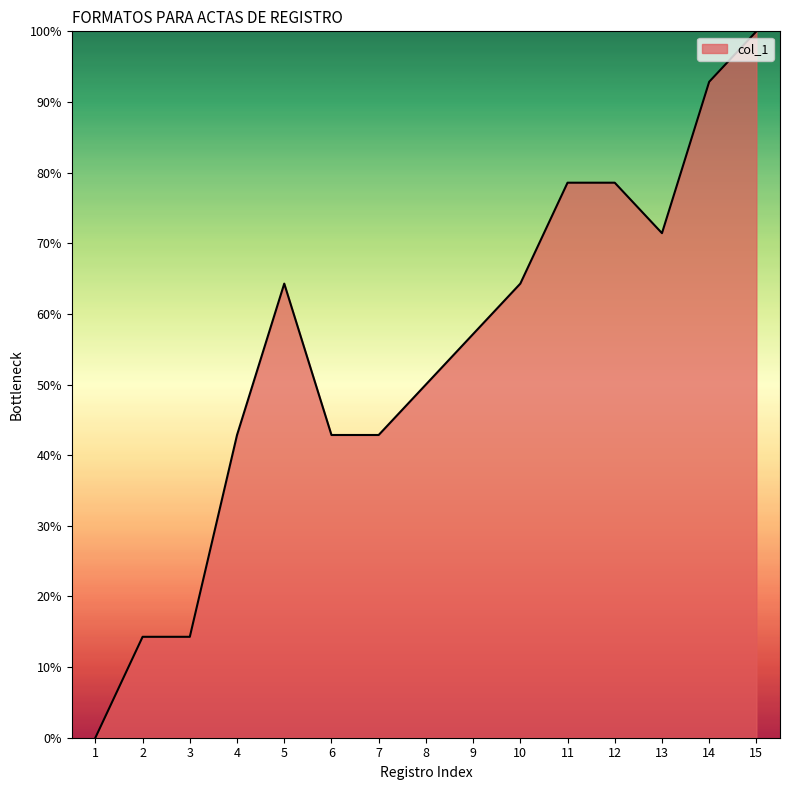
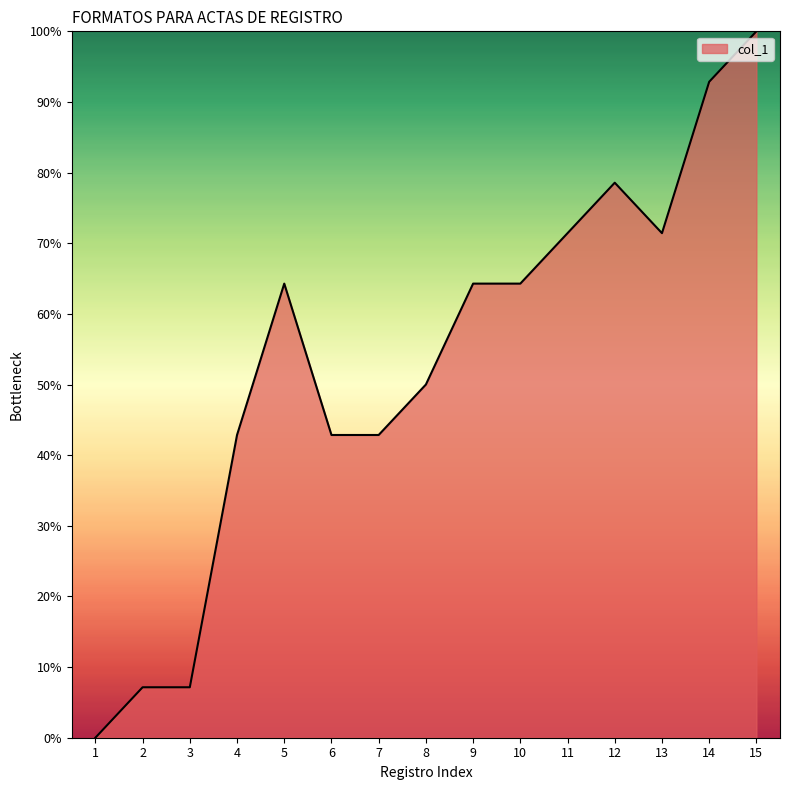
2: 14% -> 7%
3: 14% -> 7%
9: 57% -> 64%
11: 79% -> 71%
